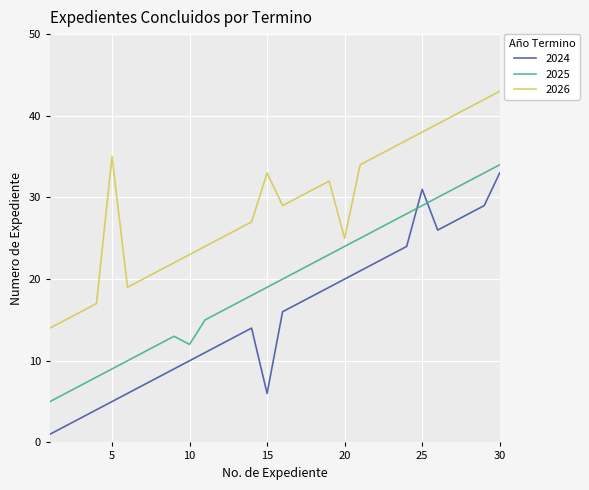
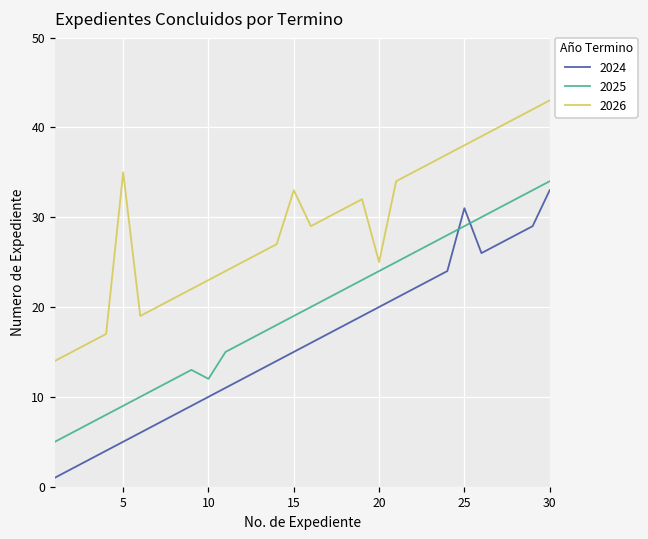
2024, 15: 6 -> 15
